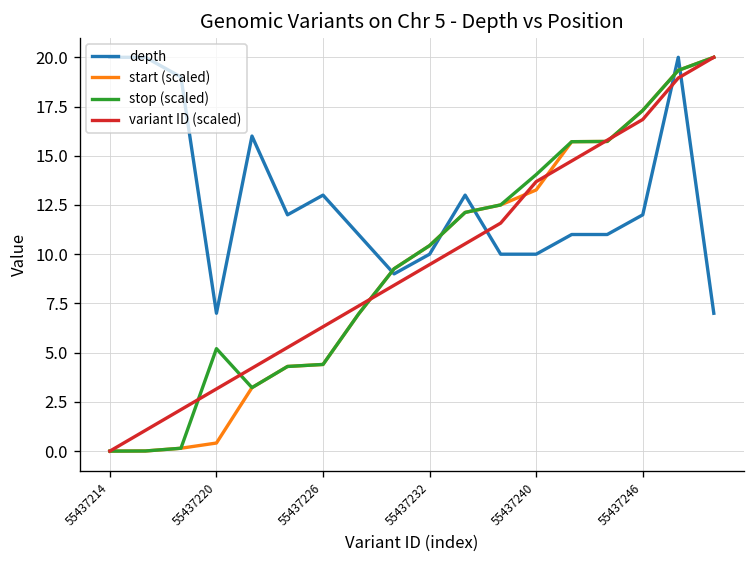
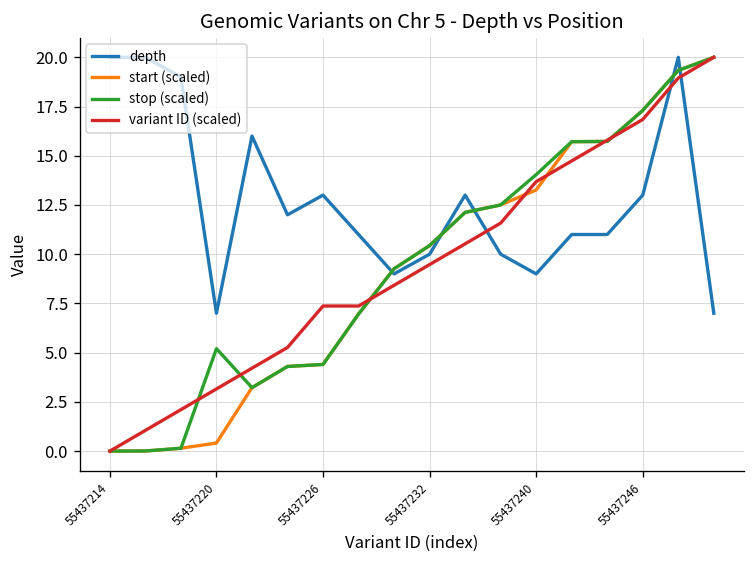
variant ID (scaled), 55437226: 6.3 -> 7.4
depth, 55437240: 10 -> 9
depth, 55437246: 12 -> 13
